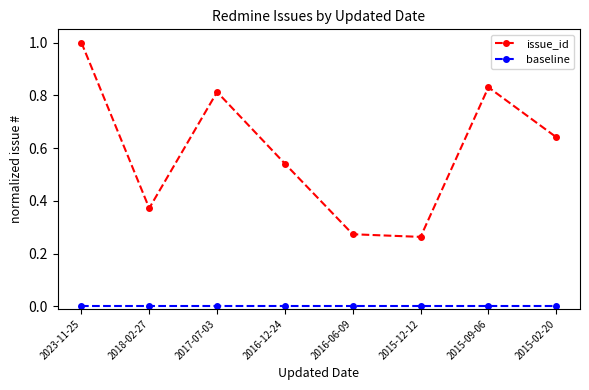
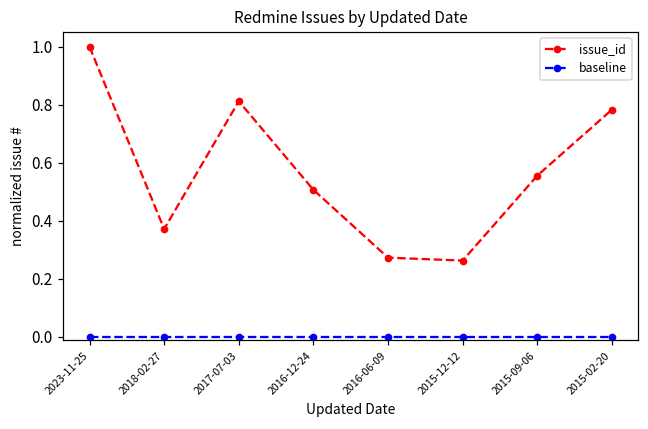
issue_id, 2016-12-24: 0.54 -> 0.51
issue_id, 2015-09-06: 0.83 -> 0.56
issue_id, 2015-02-20: 0.64 -> 0.78
